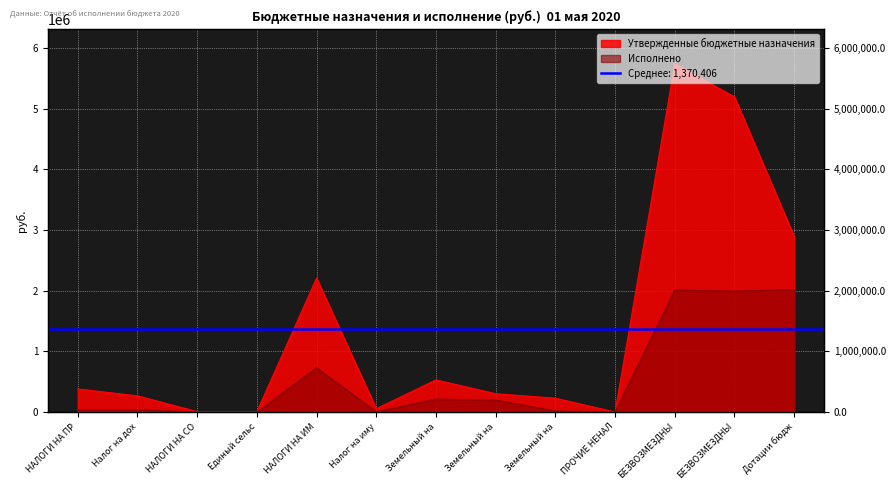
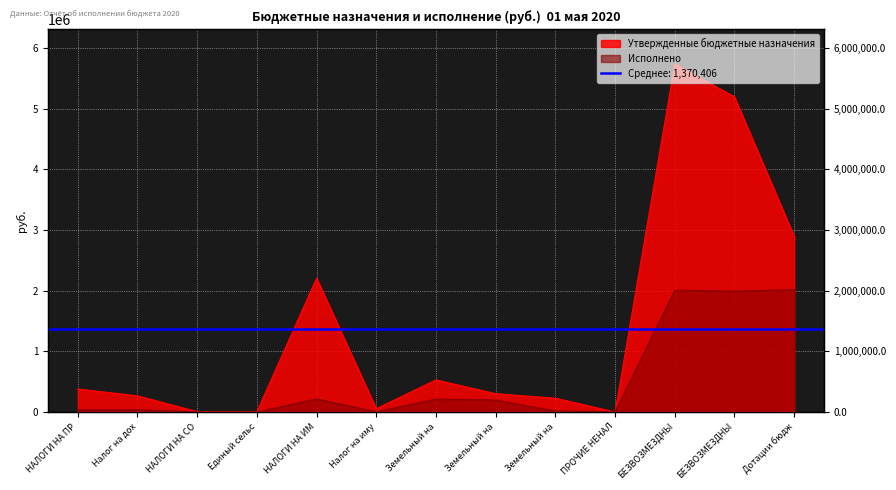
Исполнено, НАЛОГИ НА ИМ: 700000 -> 200000
